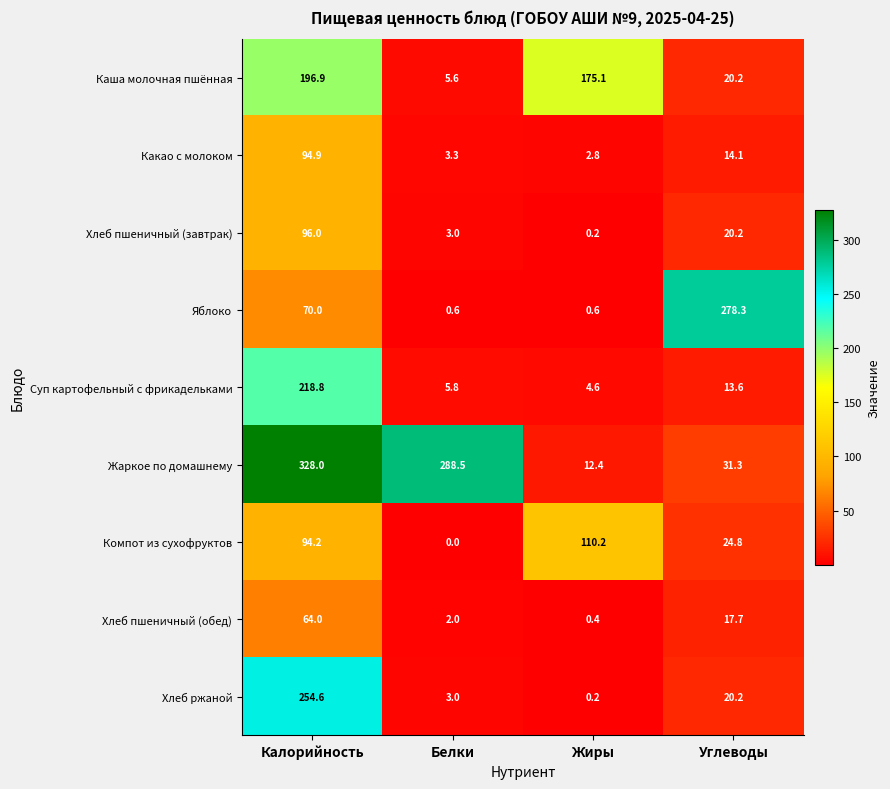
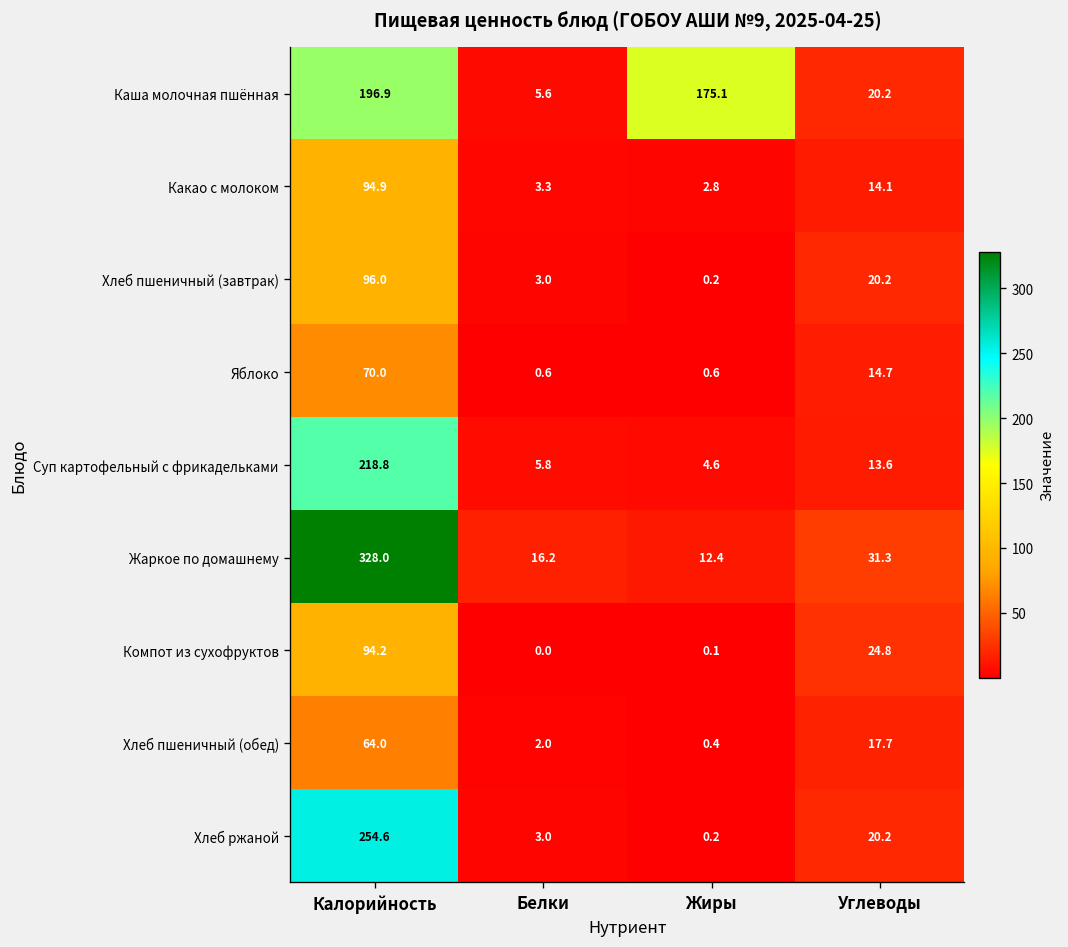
Яблоко, Углеводы: 278.3 -> 14.7
Жаркое по домашнему, Белки: 288.5 -> 16.2
Компот из сухофруктов, Жиры: 110.2 -> 0.1
